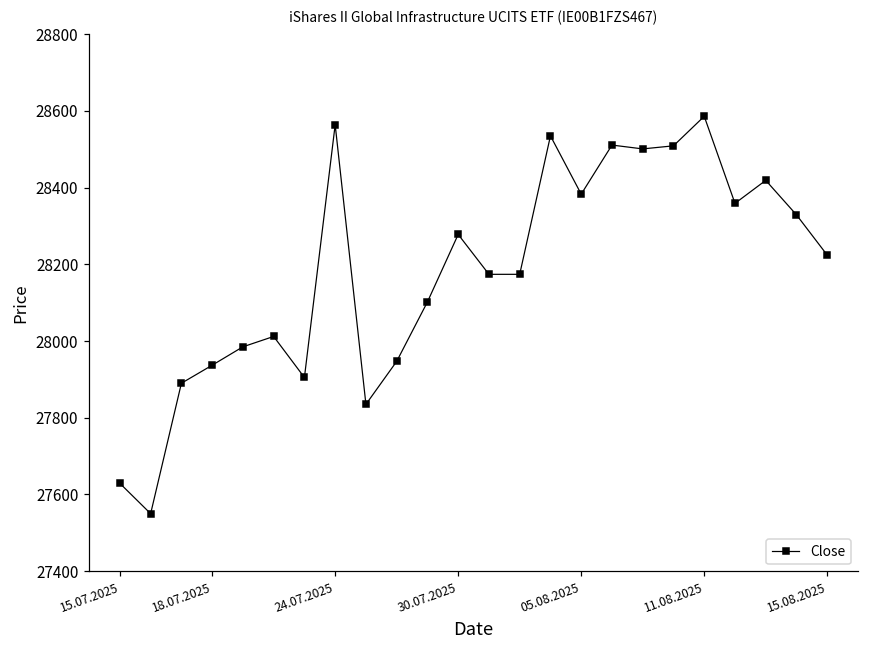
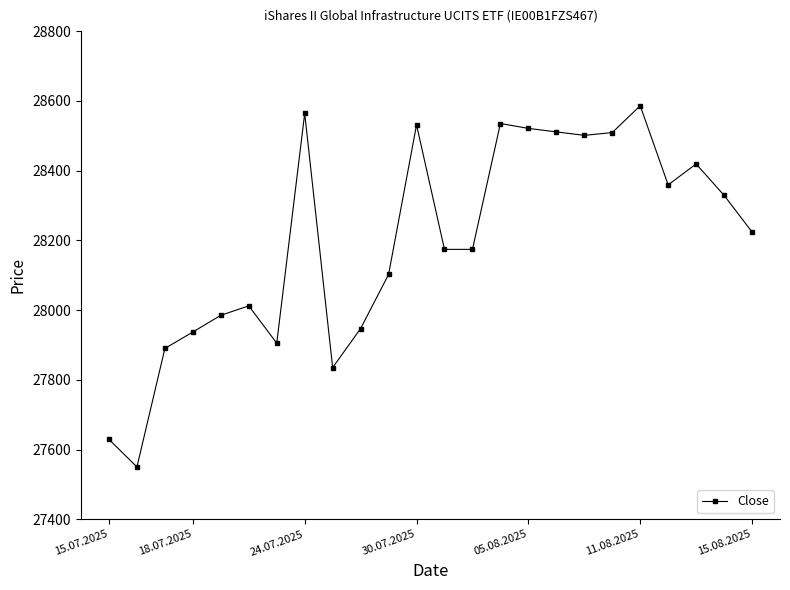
30.07.2025: 28280 -> 28530
05.08.2025: 28380 -> 28520
